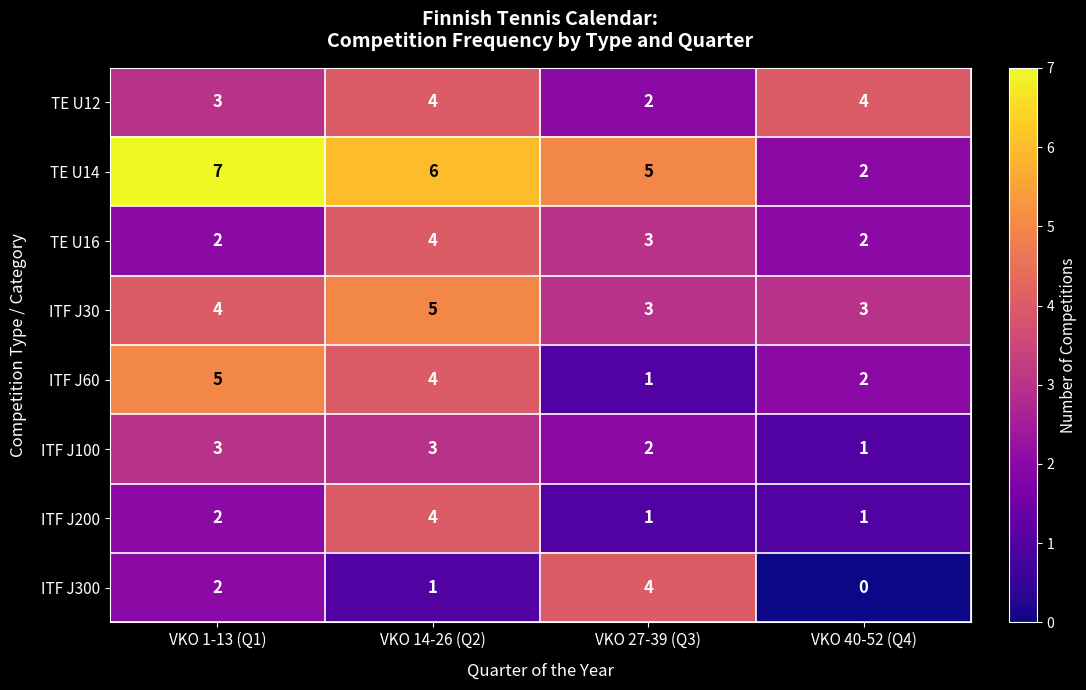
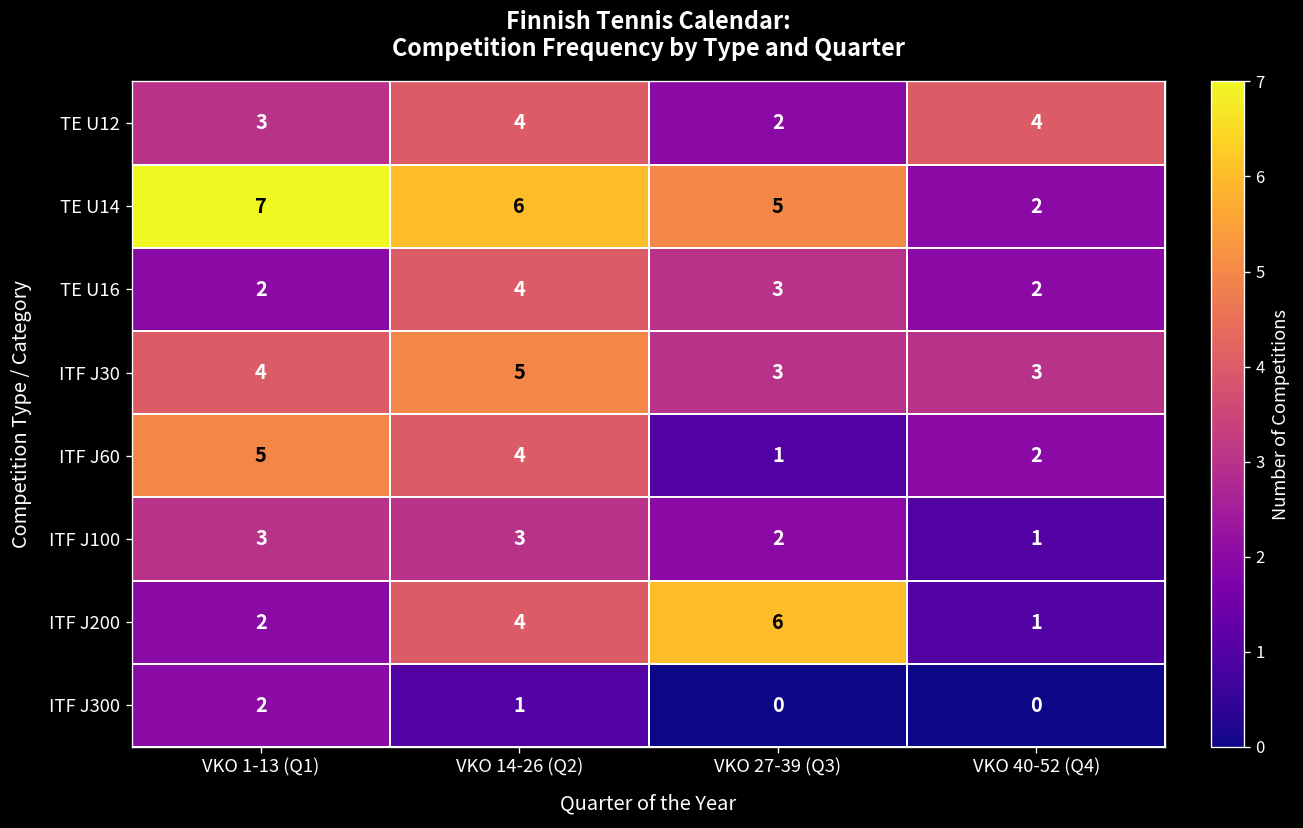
ITF J200, VKO 27-39 (Q3): 1 -> 6
ITF J300, VKO 27-39 (Q3): 4 -> 0
